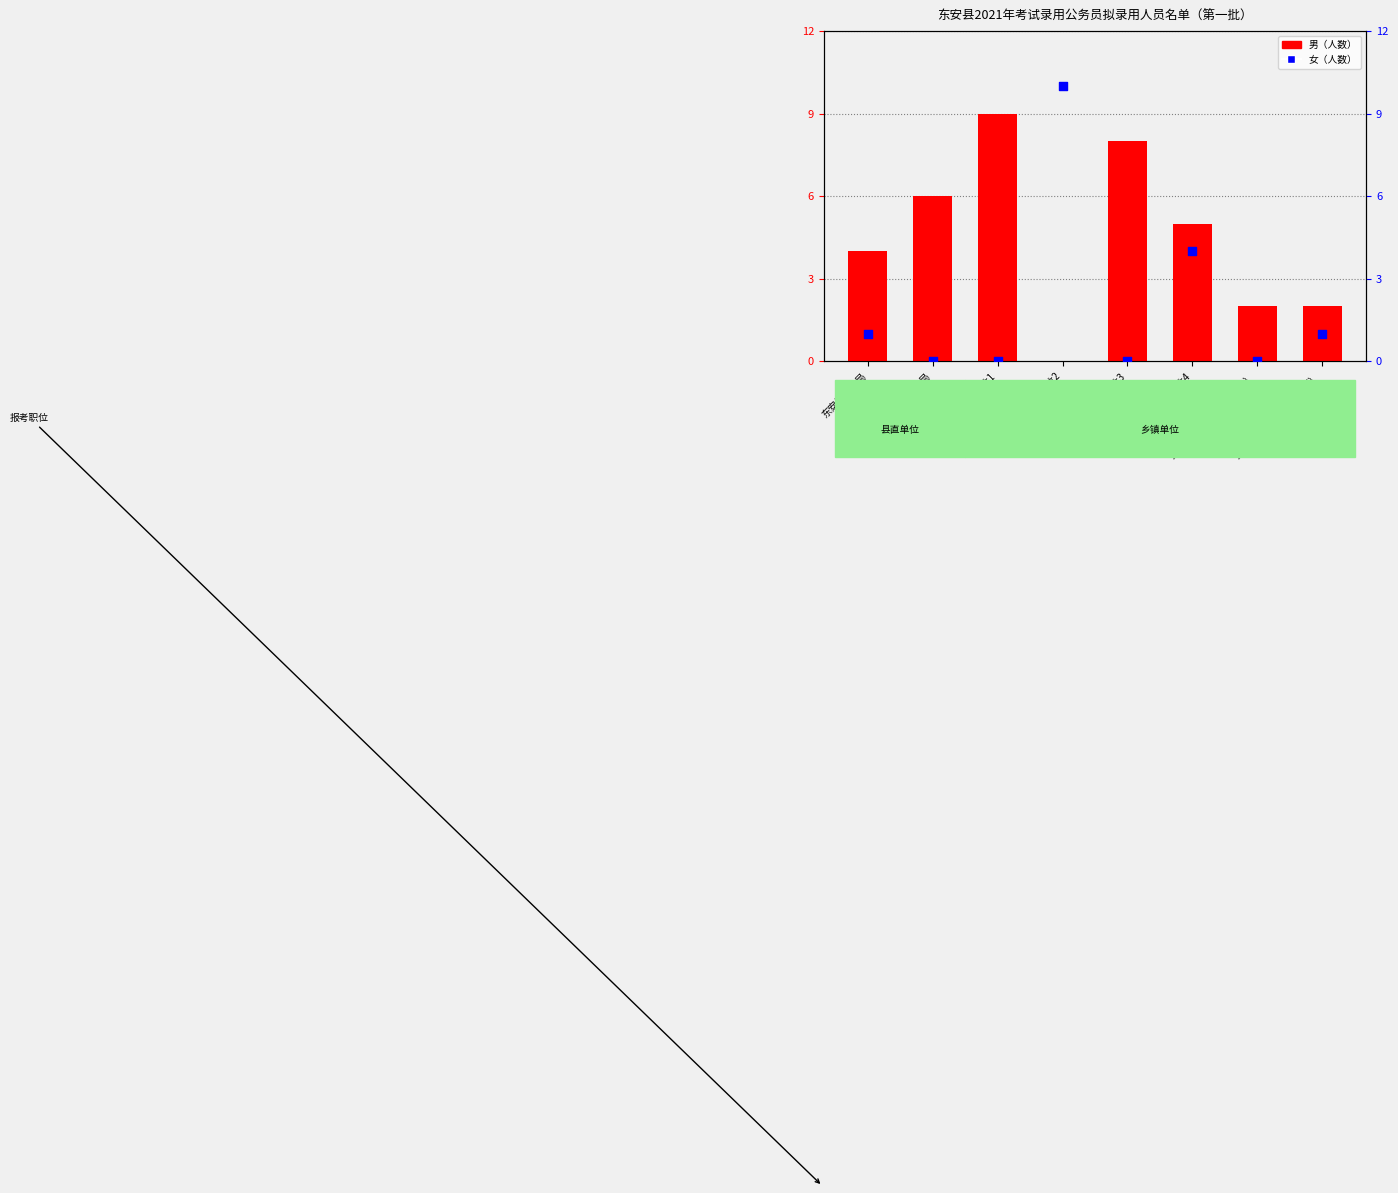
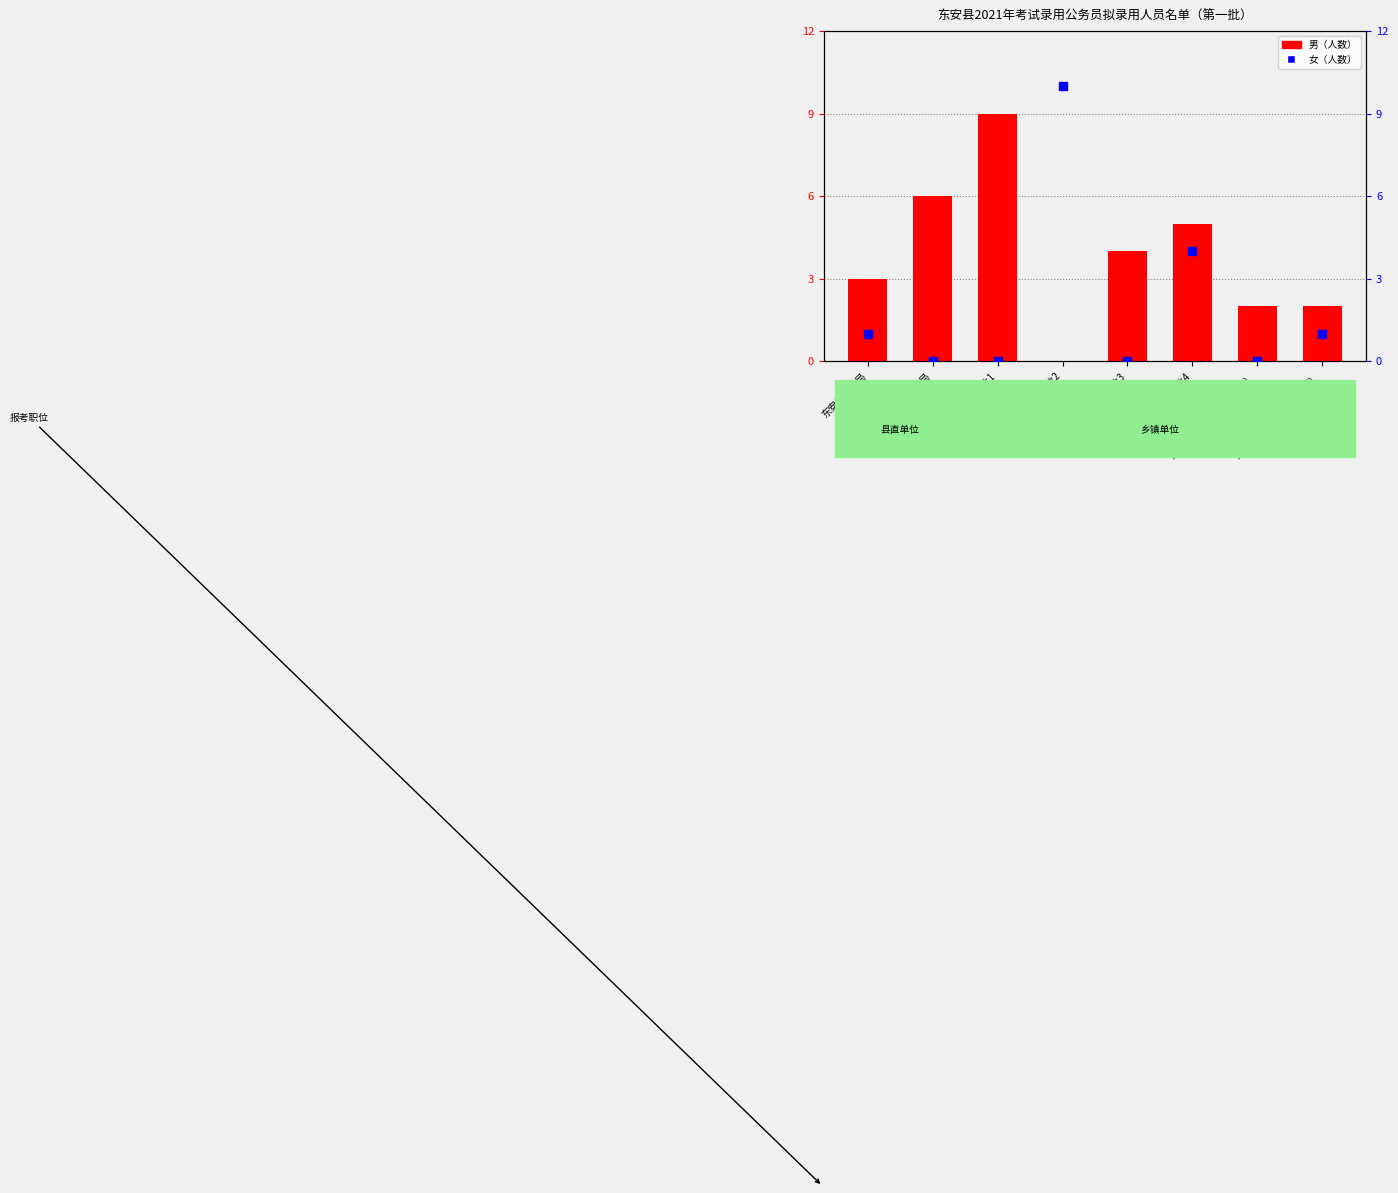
男（人数）, 东安县公安局: 4 -> 3
男（人数）, 乡镇普通职位3: 8 -> 4
